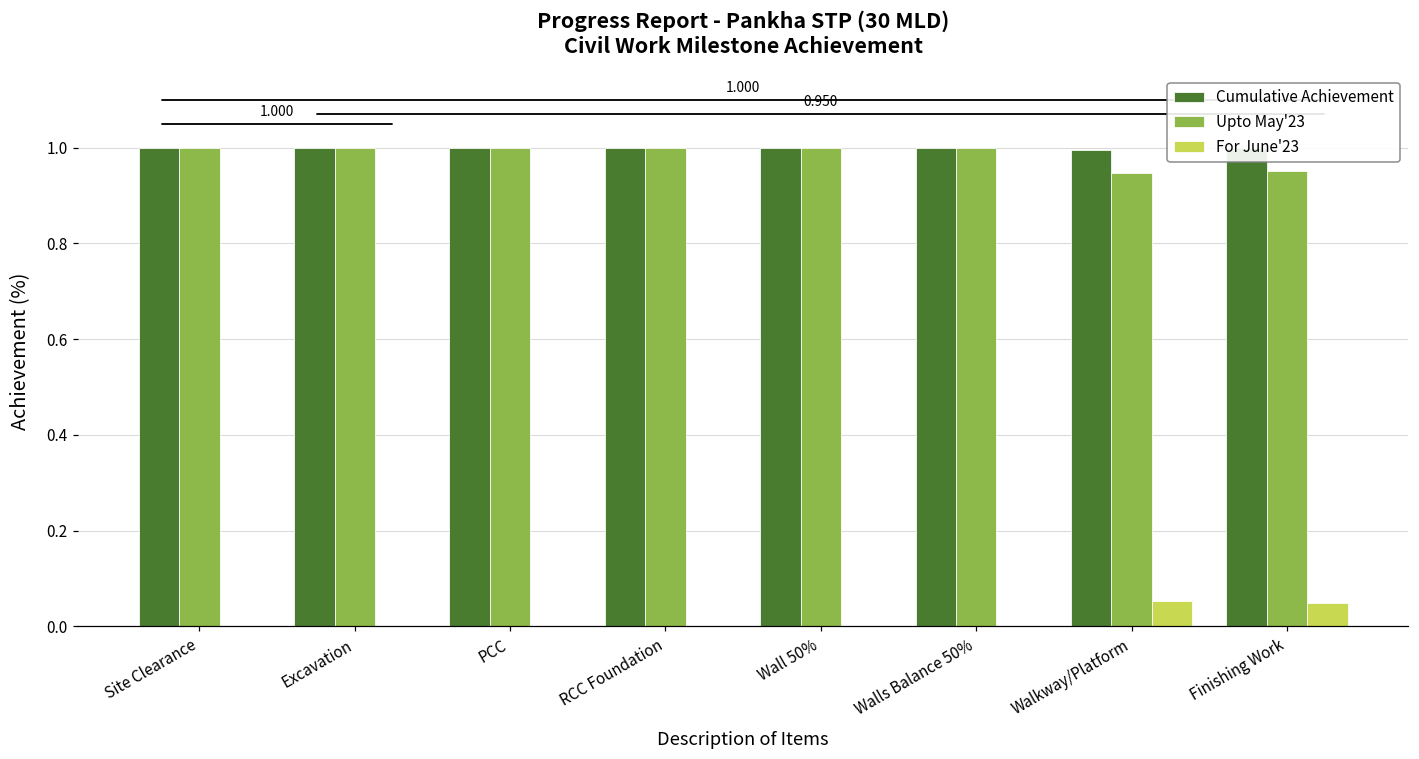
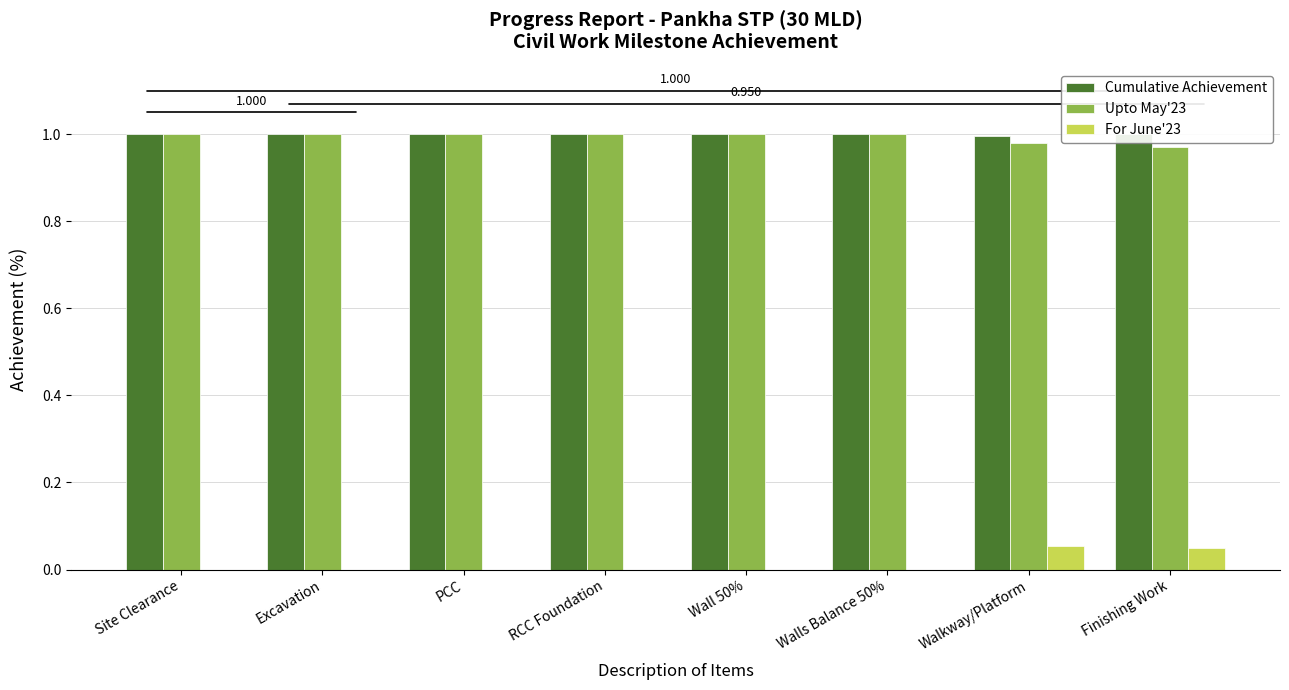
Upto May'23, Walkway/Platform: 0.95 -> 0.98
Upto May'23, Finishing Work: 0.95 -> 0.97
